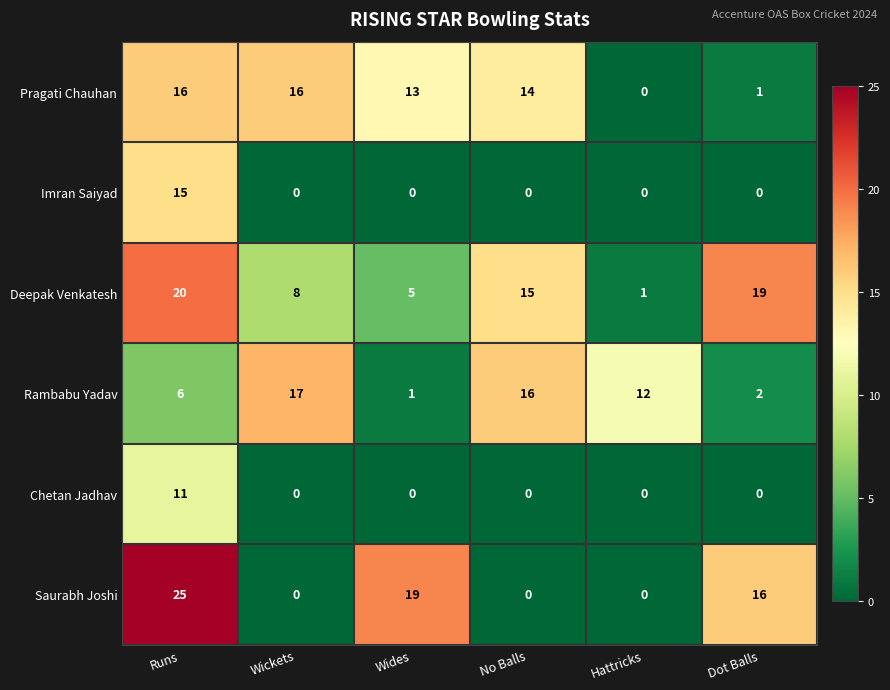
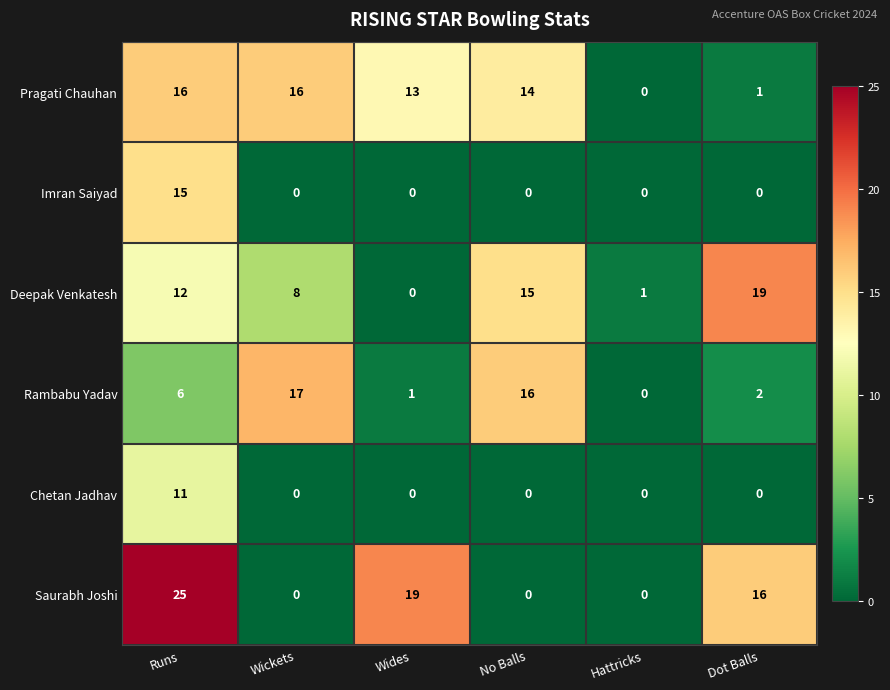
Deepak Venkatesh, Runs: 20 -> 12
Deepak Venkatesh, Wides: 5 -> 0
Rambabu Yadav, Hattricks: 12 -> 0
